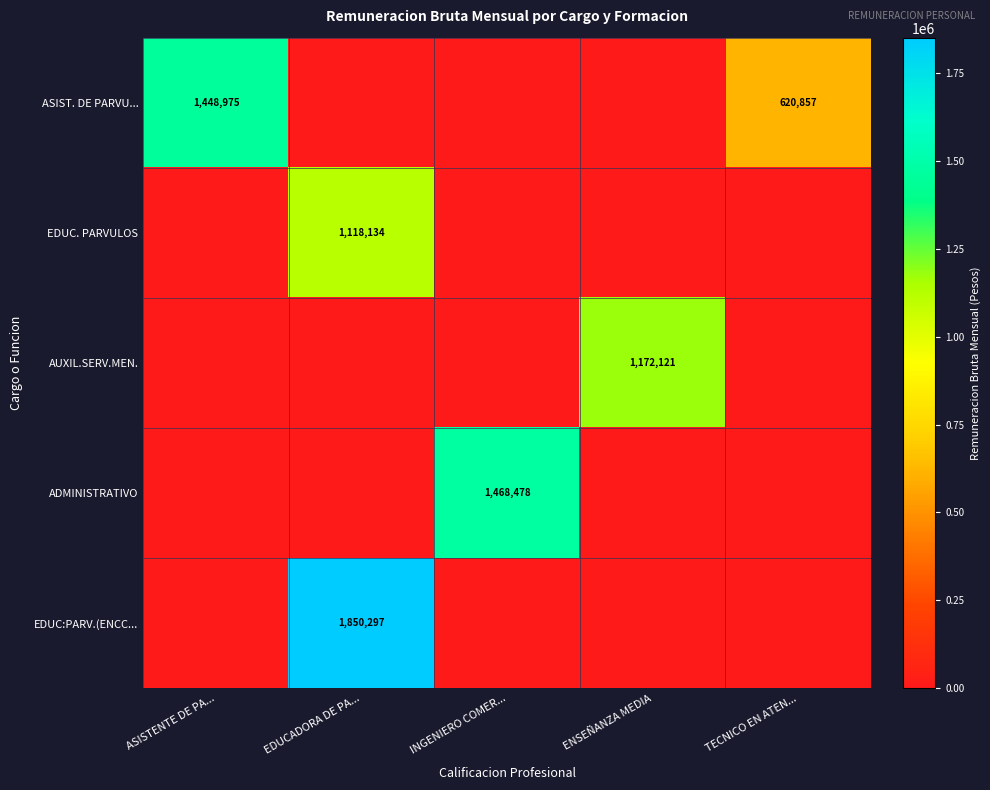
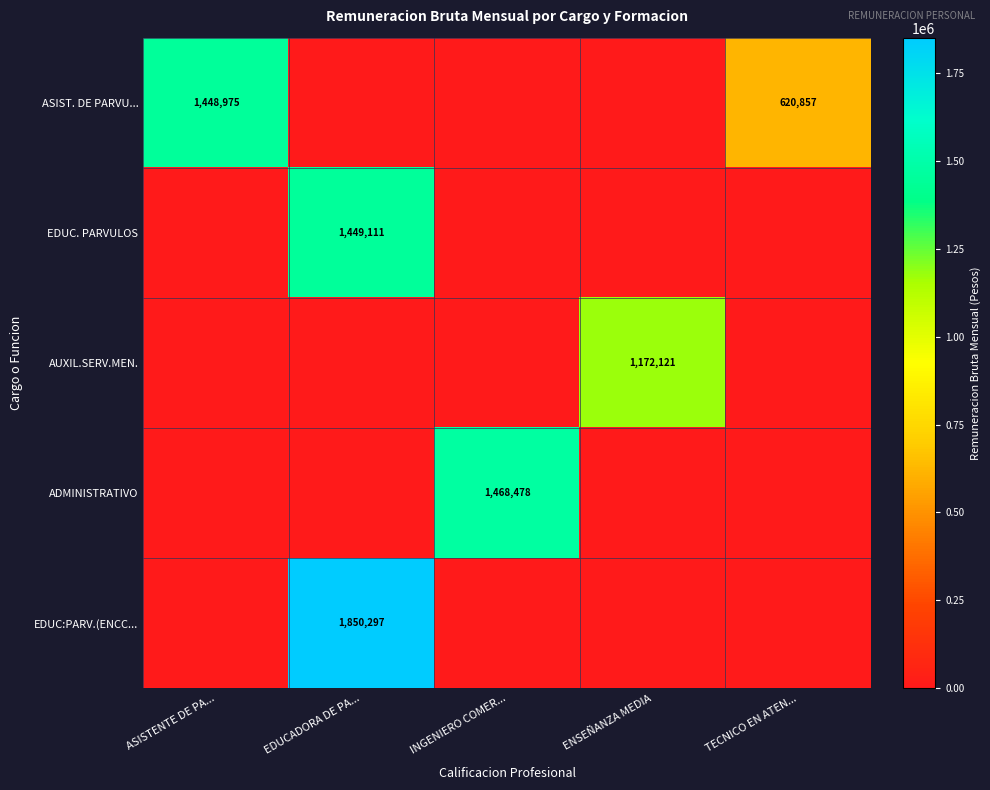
EDUC. PARVULOS, EDUCADORA DE PA...: 1,118,134 -> 1,449,111
